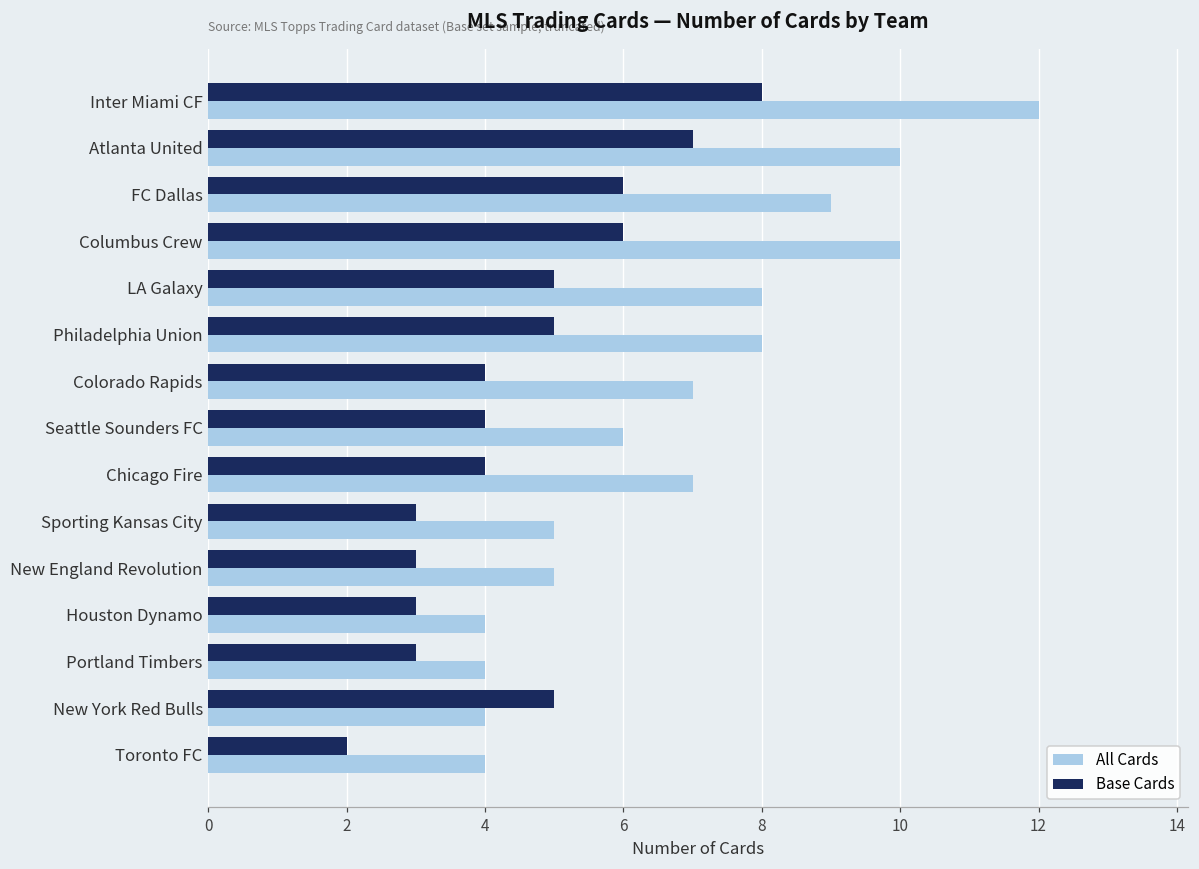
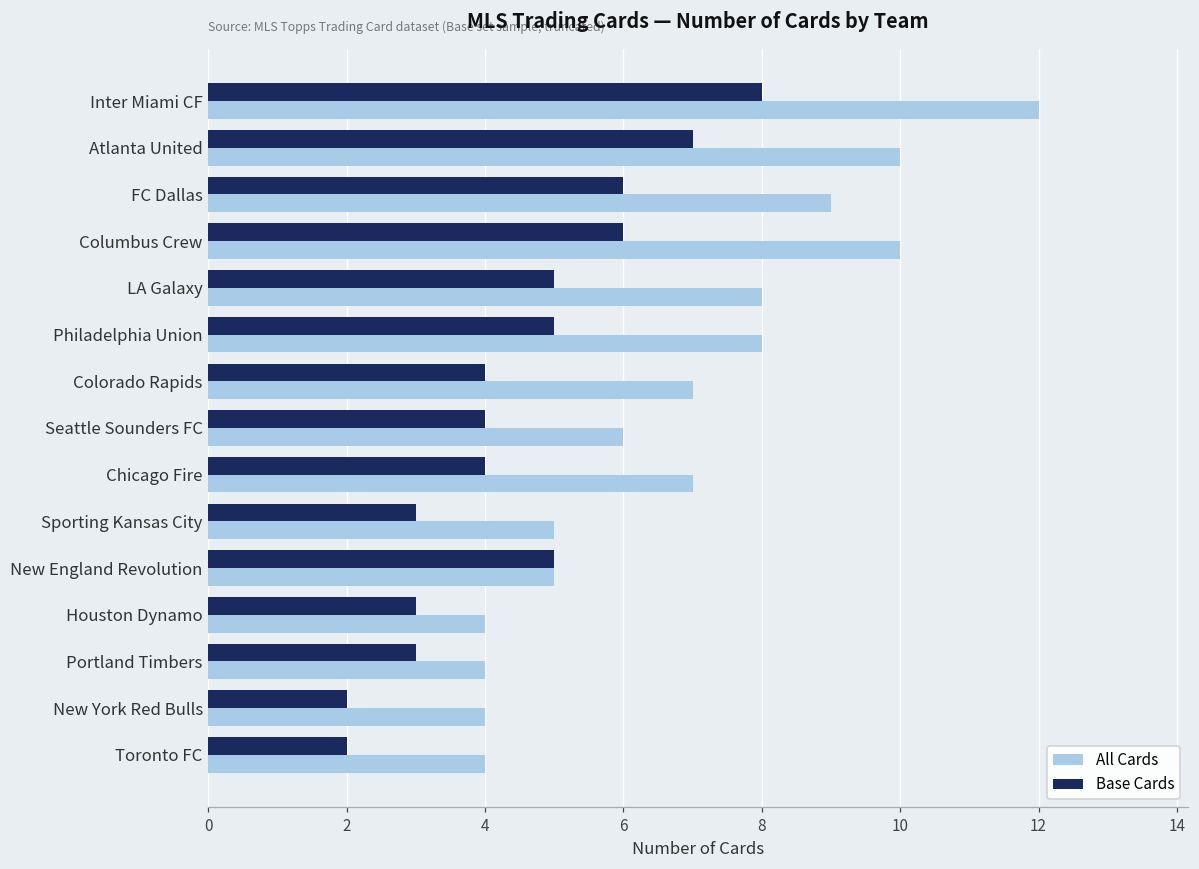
Base Cards, New England Revolution: 3 -> 5
Base Cards, New York Red Bulls: 5 -> 2
